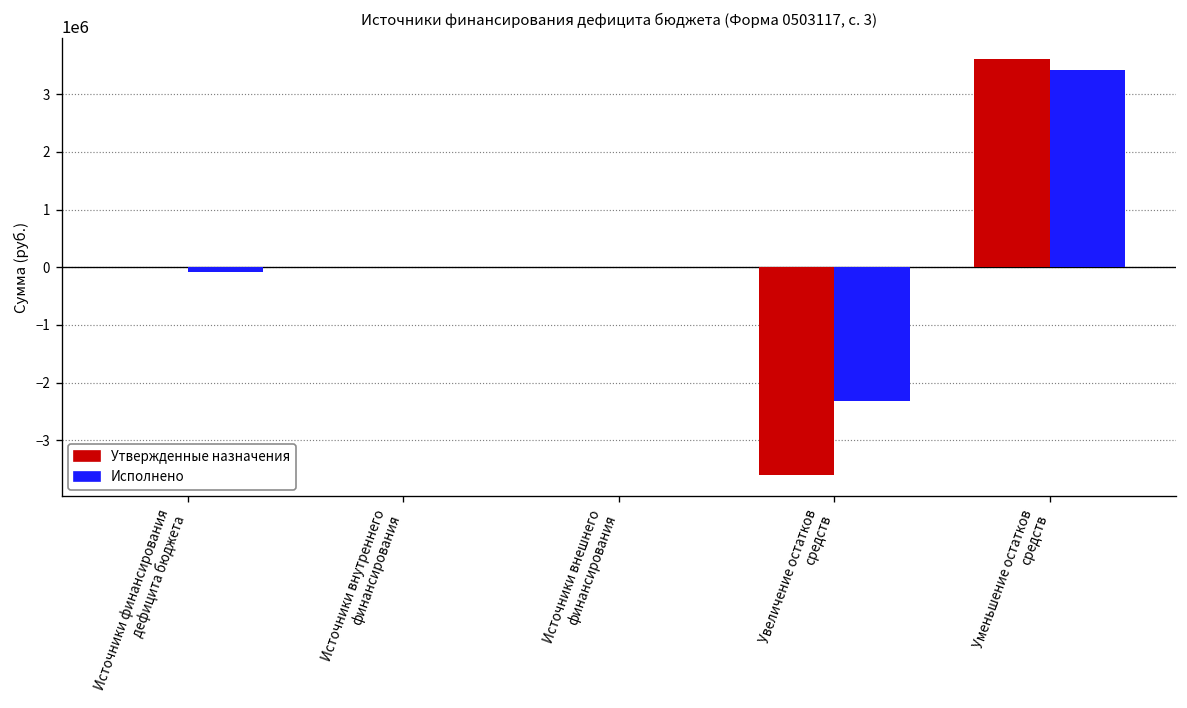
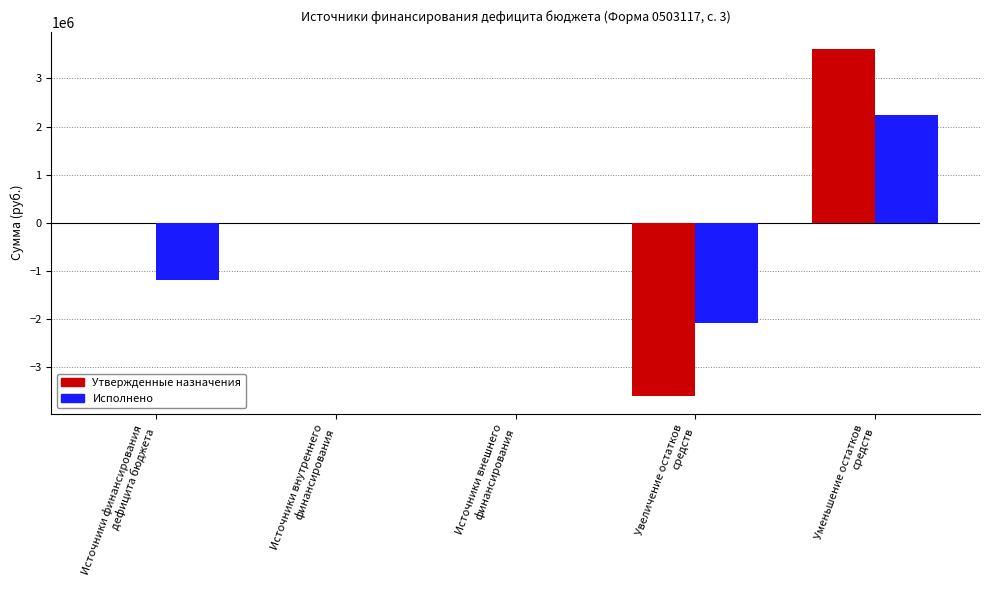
Исполнено, Источники финансирования дефицита бюджета: -100000 -> -1200000
Исполнено, Увеличение остатков средств: -2300000 -> -2100000
Исполнено, Уменьшение остатков средств: 3400000 -> 2200000
